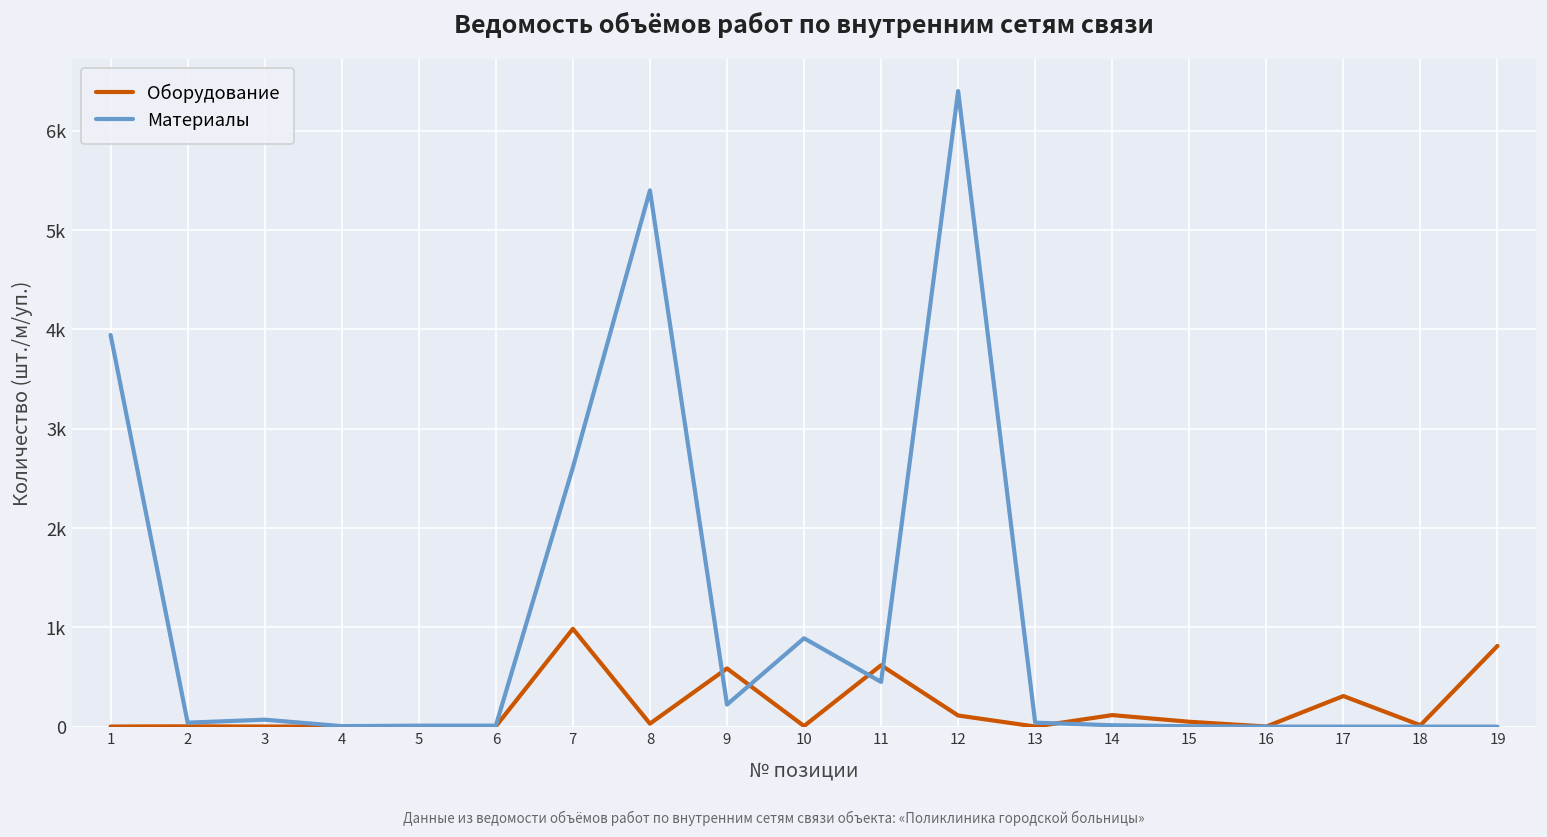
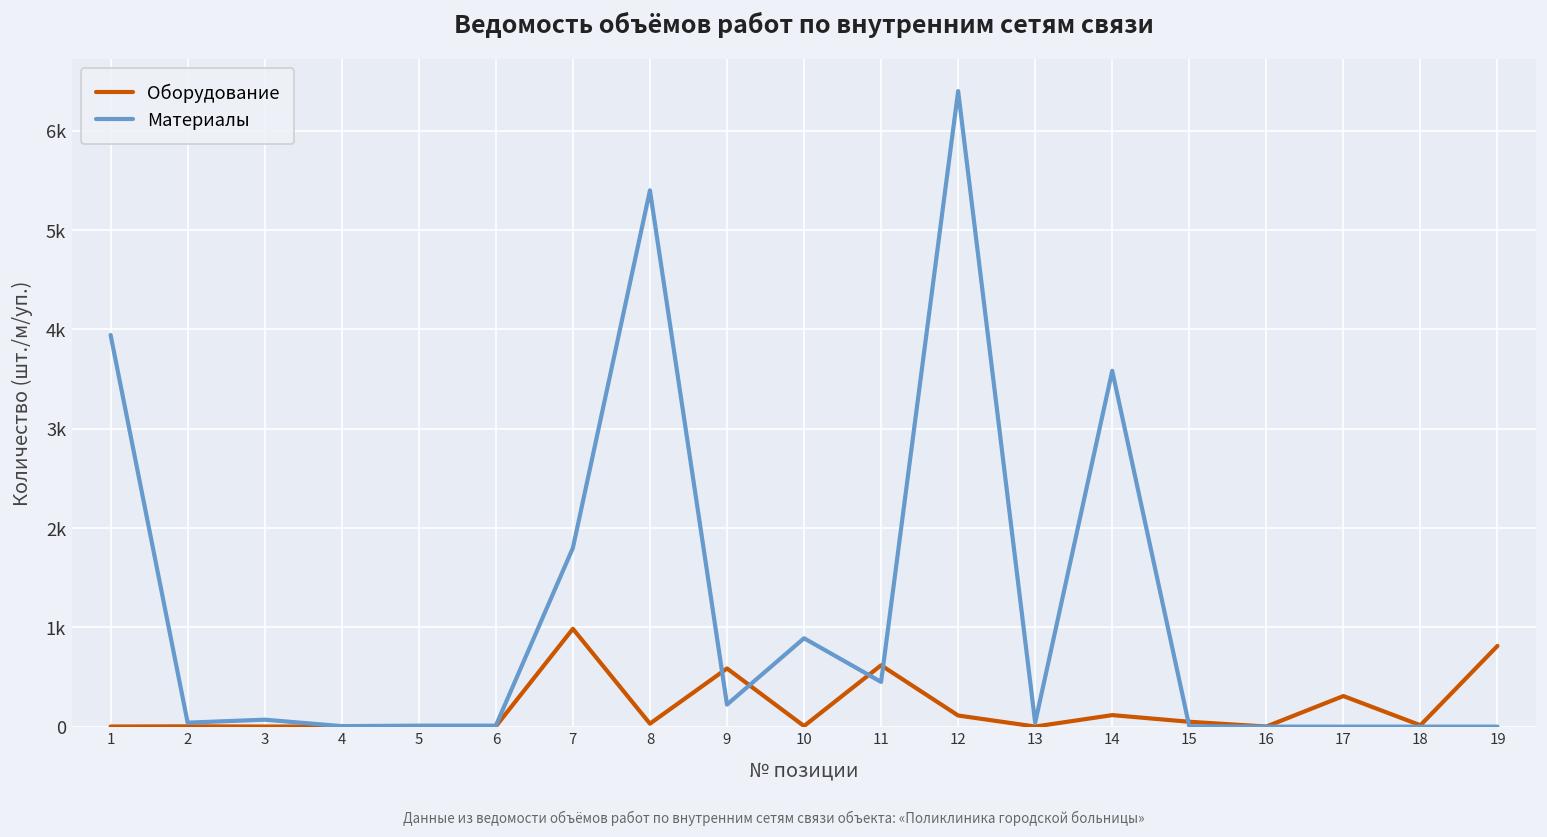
Материалы, 7: 2600 -> 1800
Материалы, 14: 0 -> 3600
